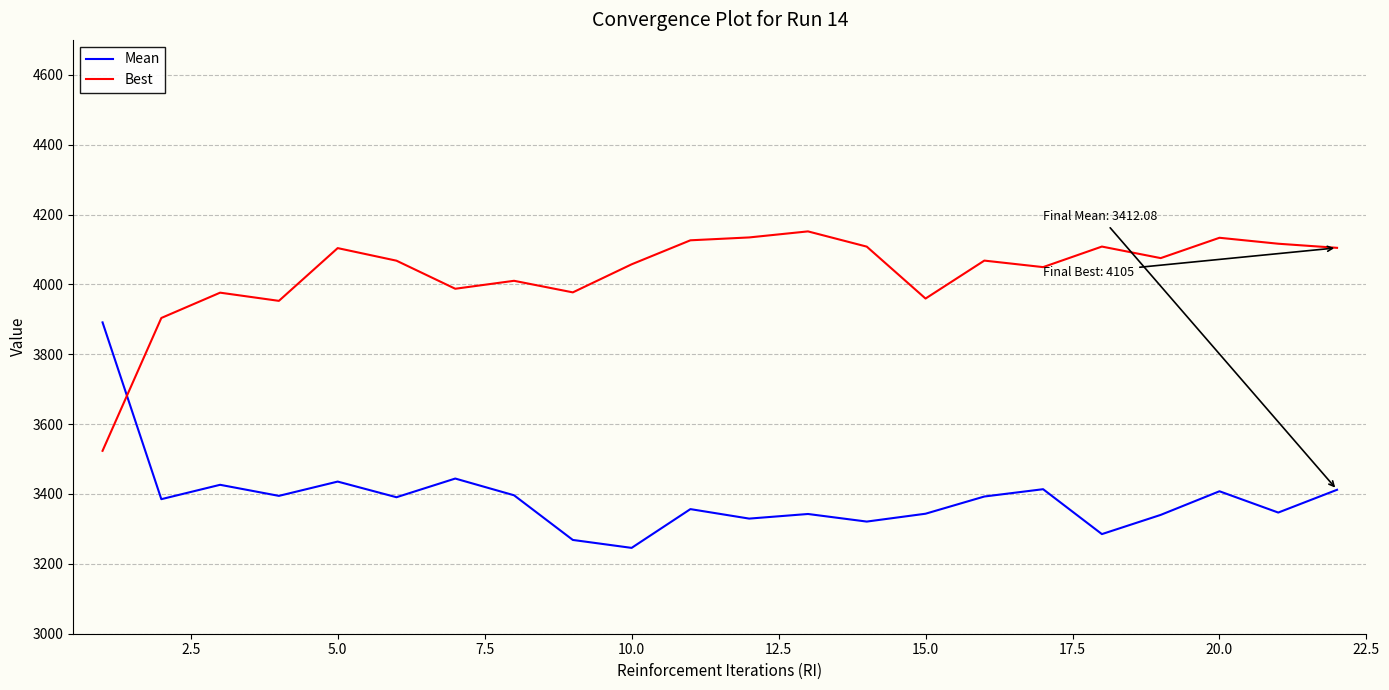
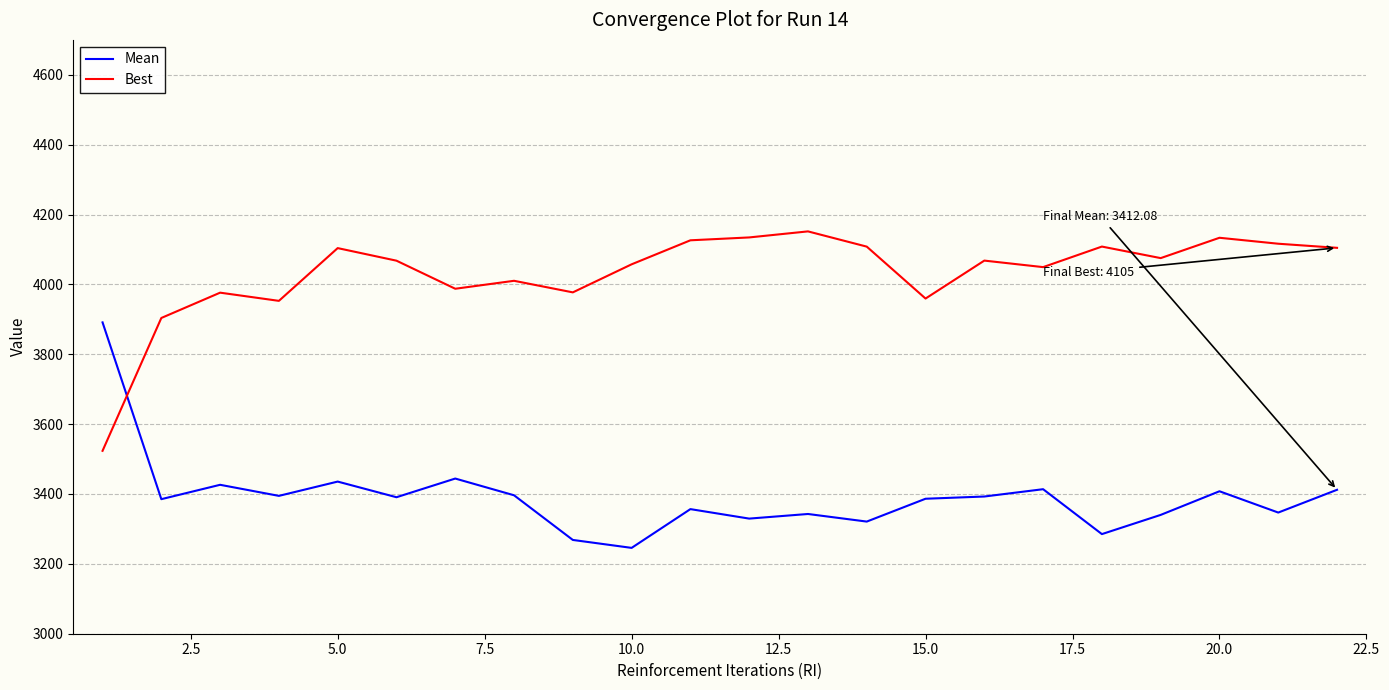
Mean, 15.0: 3340 -> 3390
